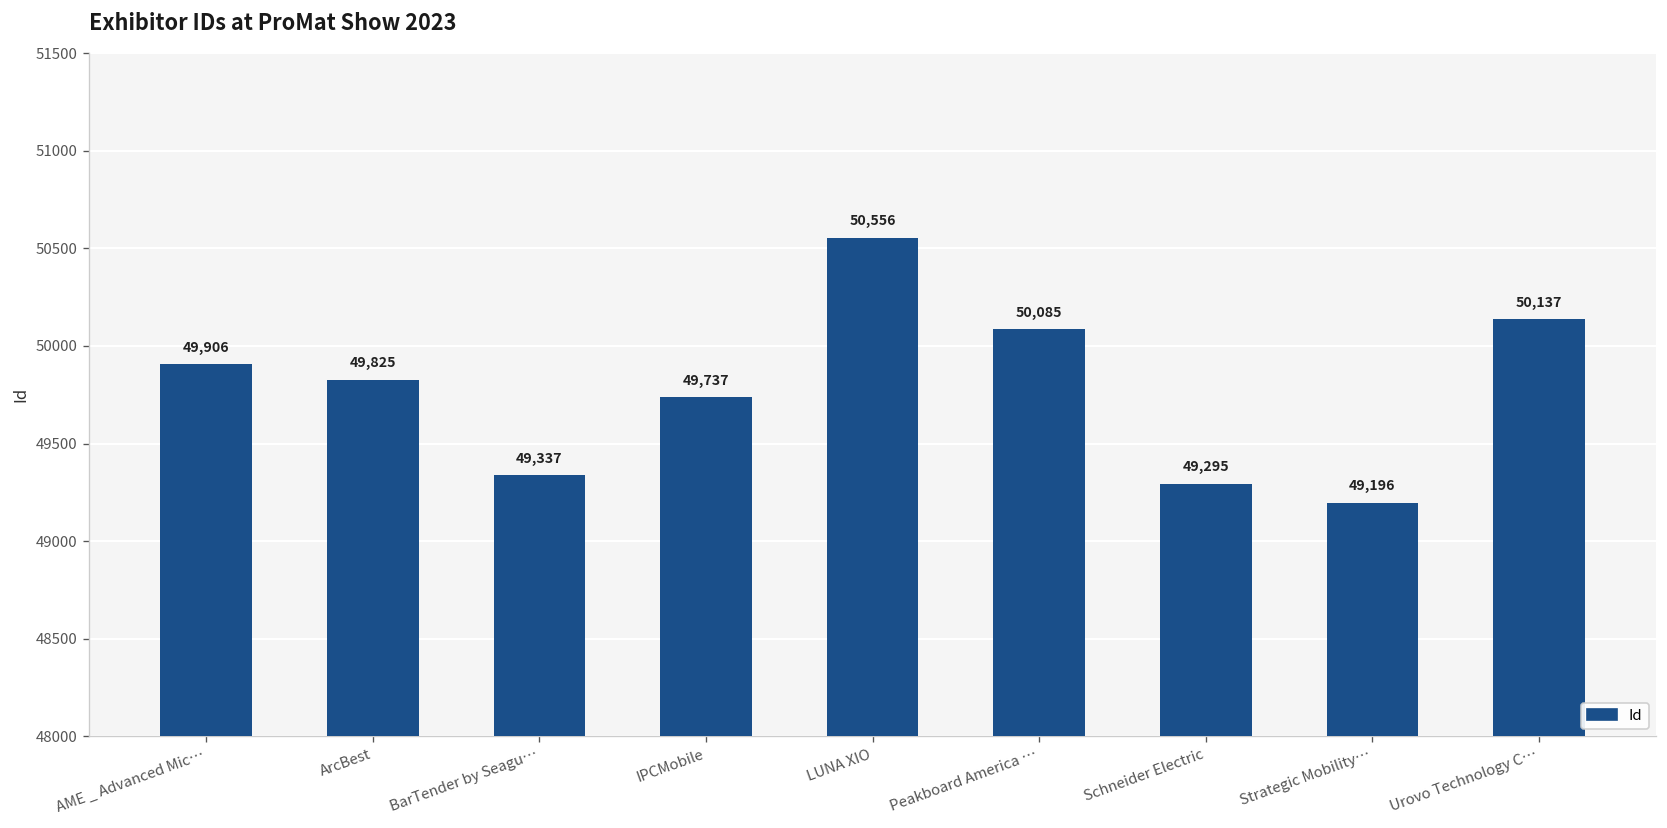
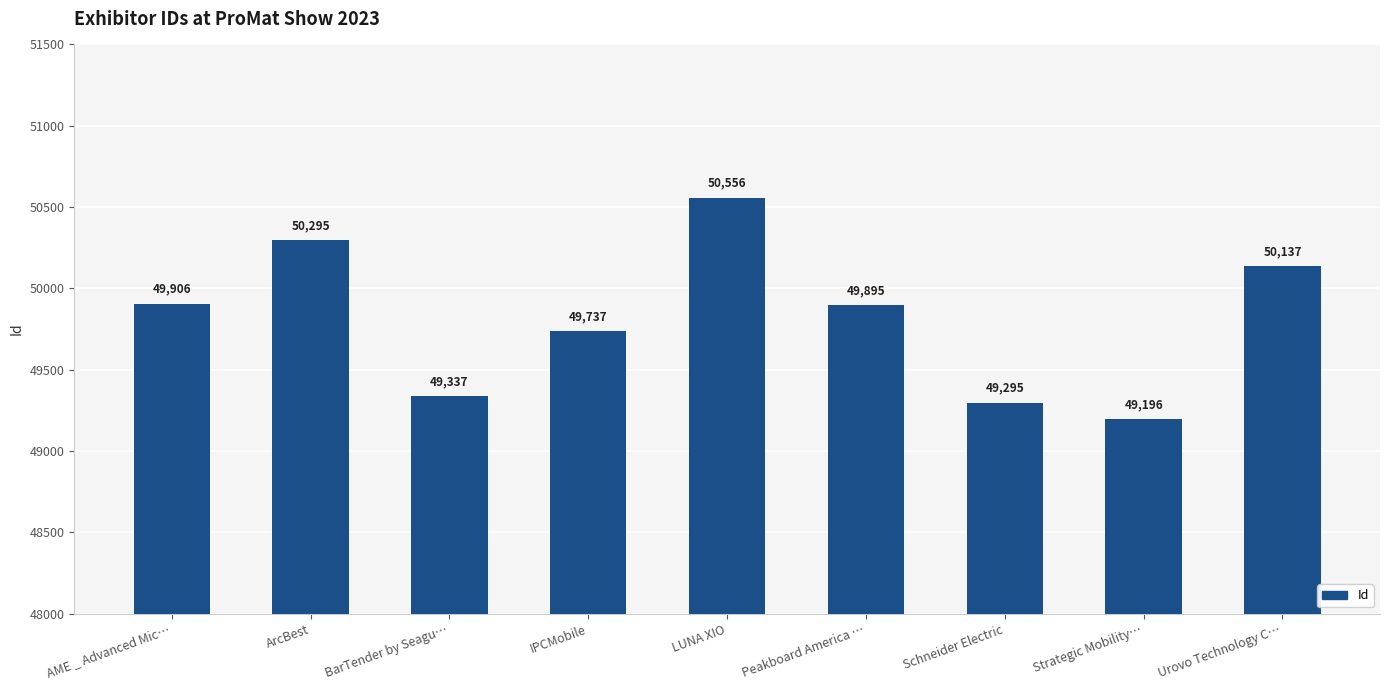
ArcBest: 49,825 -> 50,295
Peakboard America …: 50,085 -> 49,895
